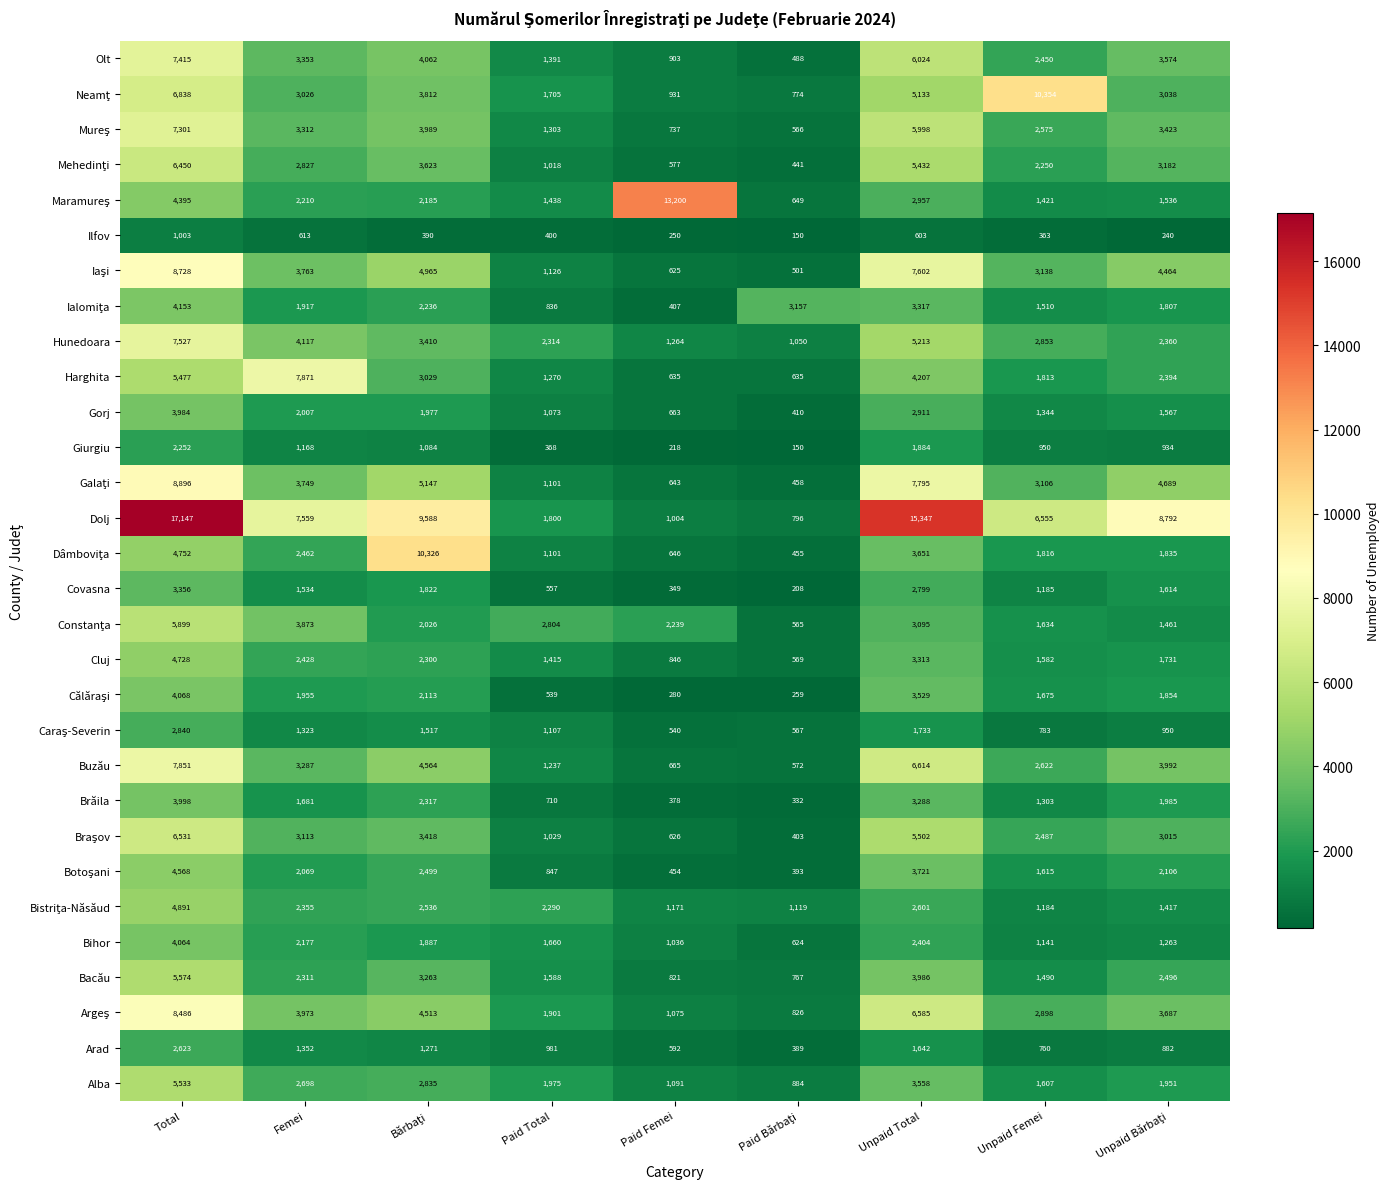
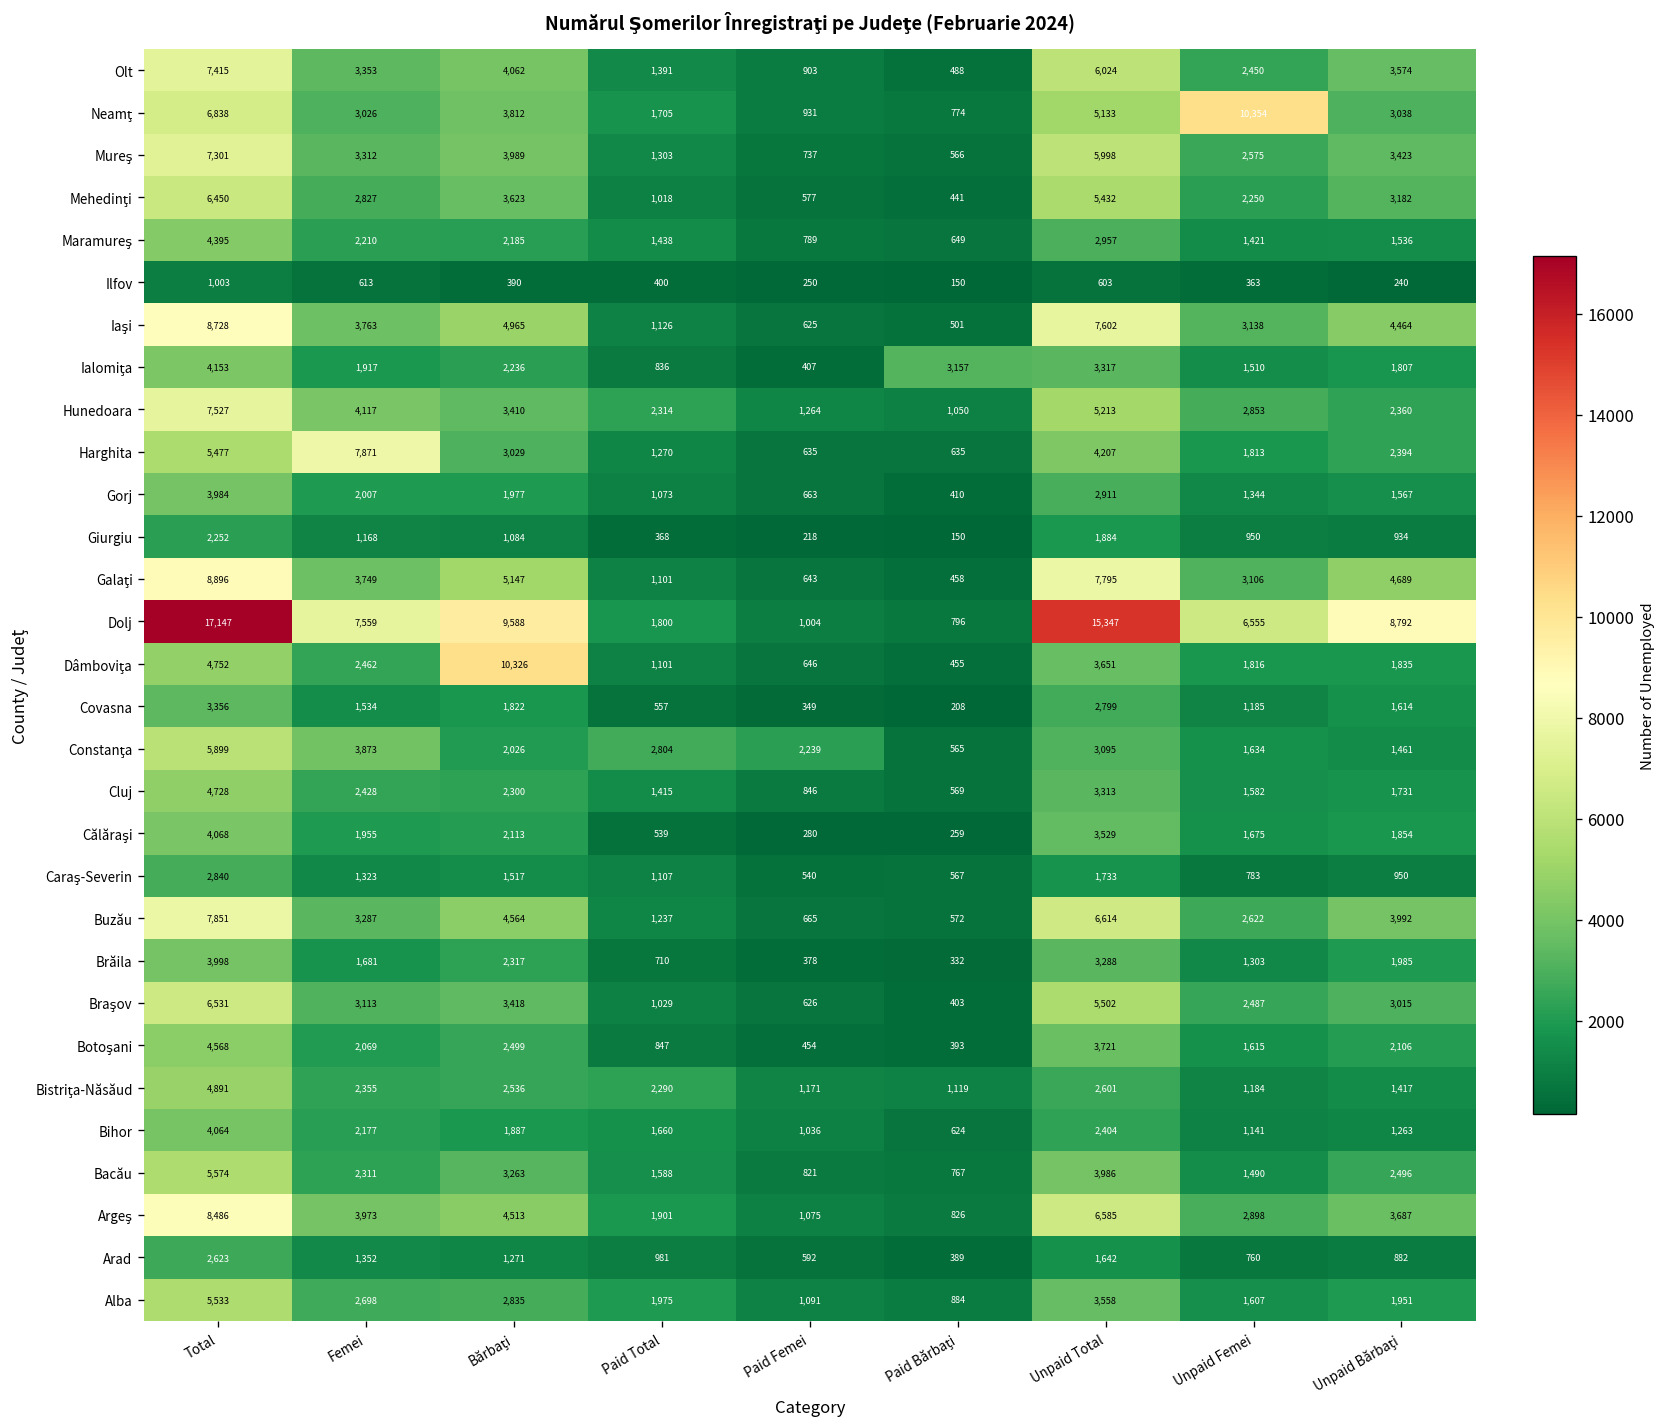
Maramureş, Paid Femei: 13,200 -> 789
